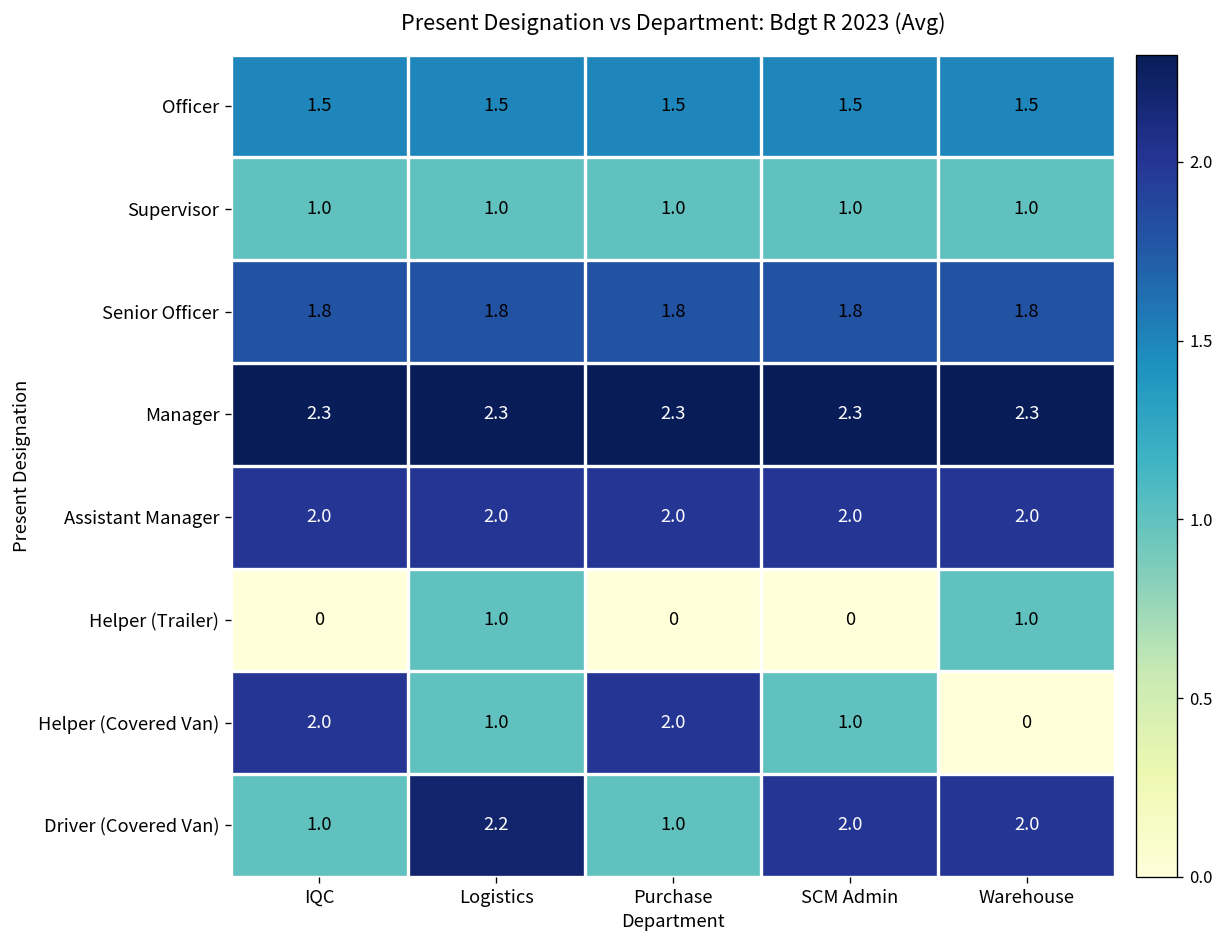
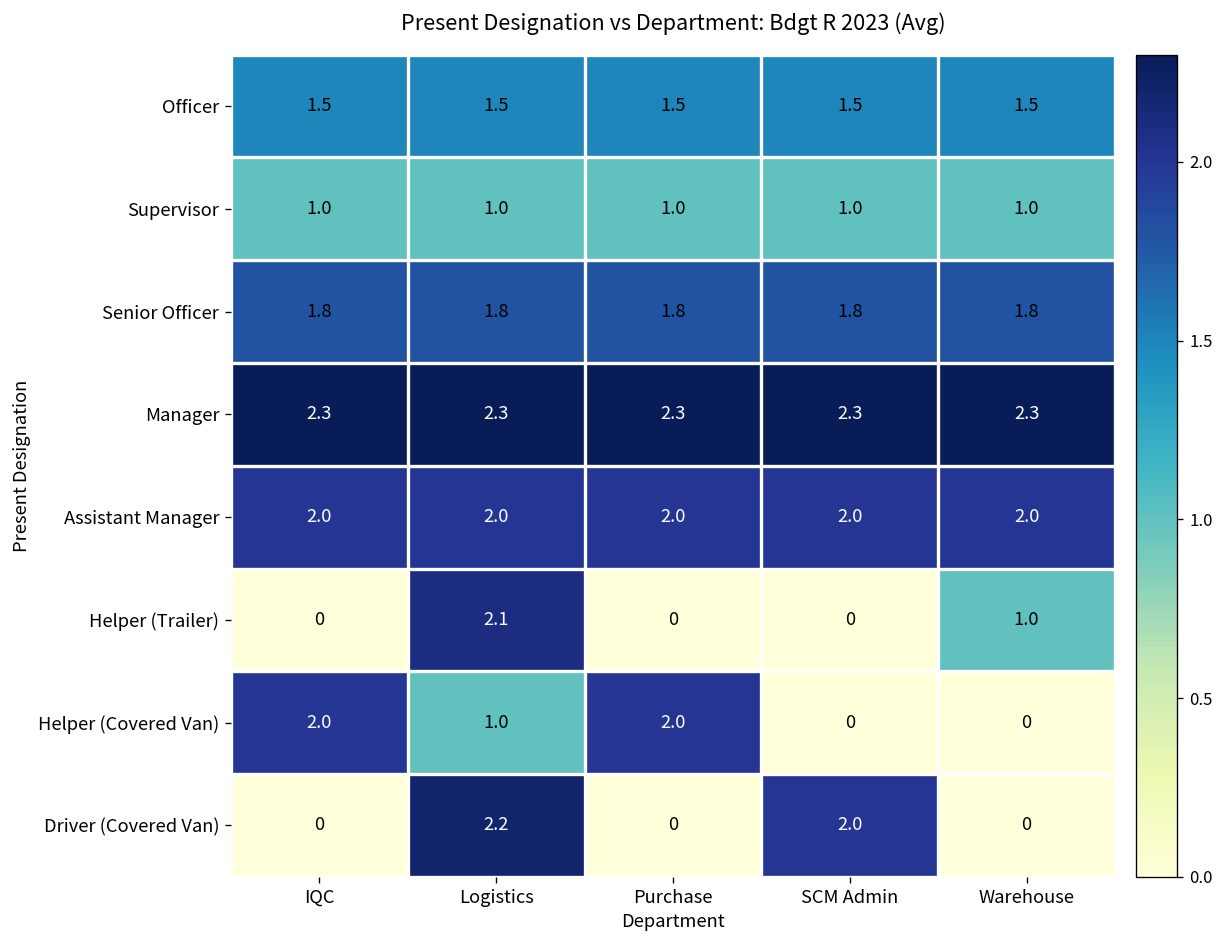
Helper (Trailer), Logistics: 1.0 -> 2.1
Helper (Covered Van), SCM Admin: 1.0 -> 0
Driver (Covered Van), IQC: 1.0 -> 0
Driver (Covered Van), Purchase: 1.0 -> 0
Driver (Covered Van), Warehouse: 2.0 -> 0
